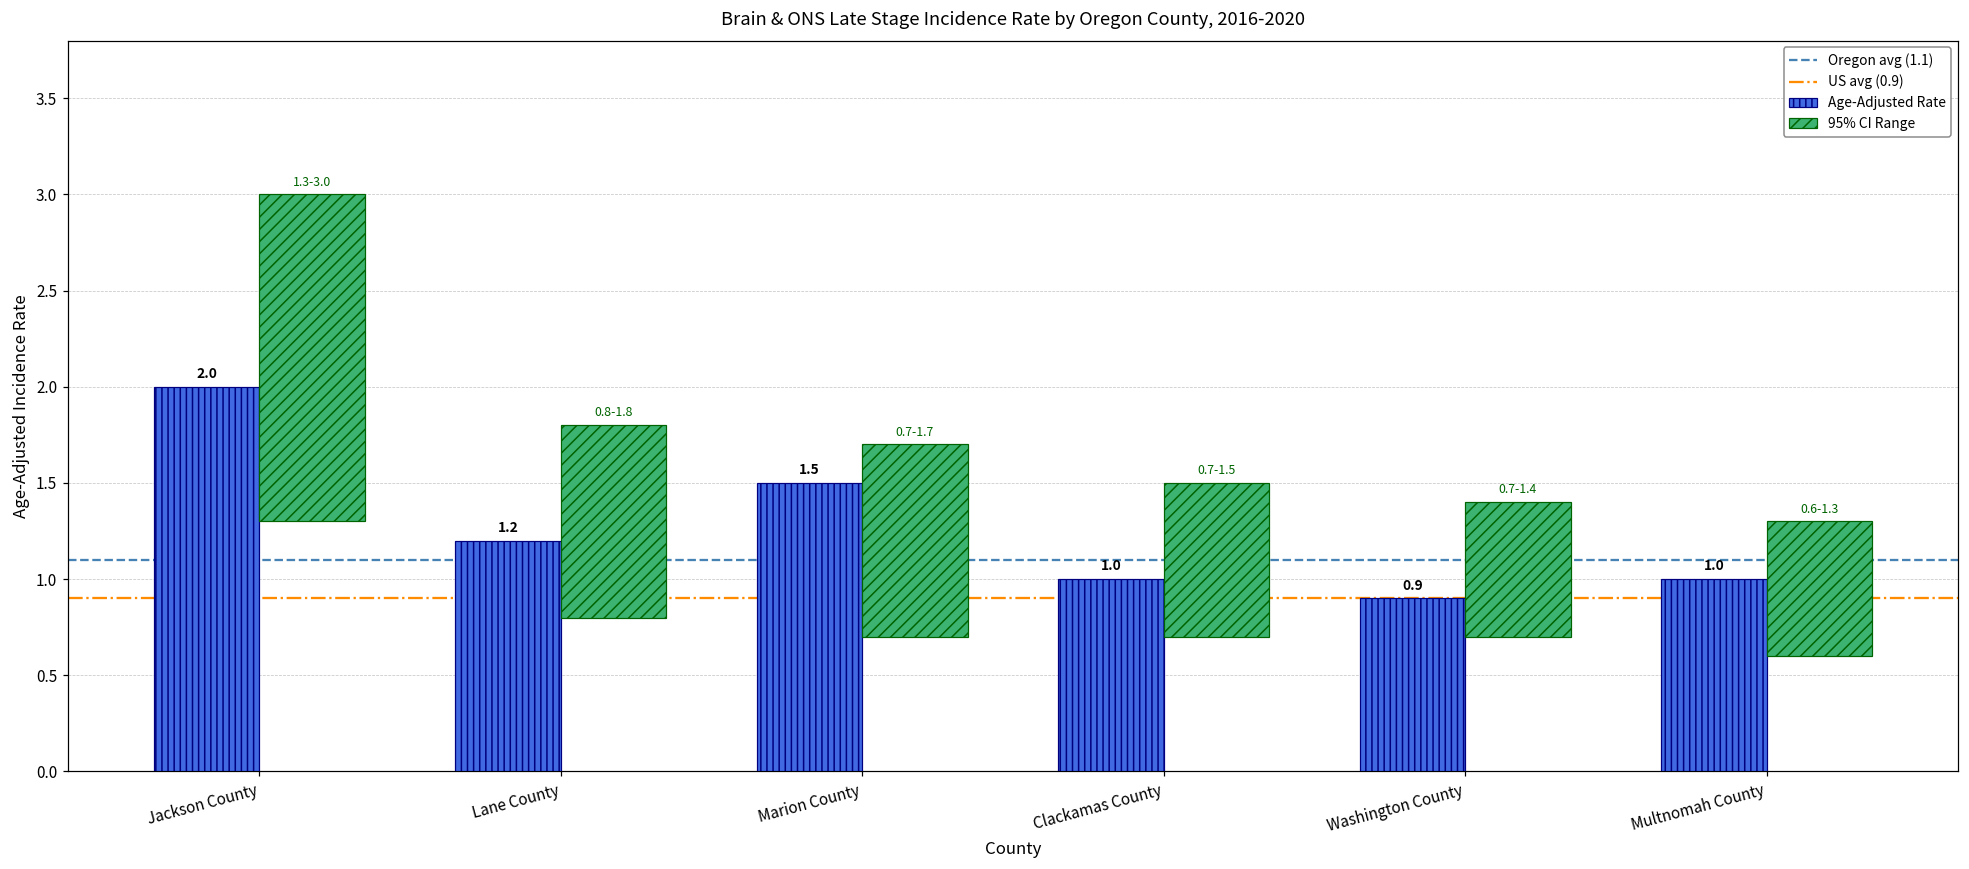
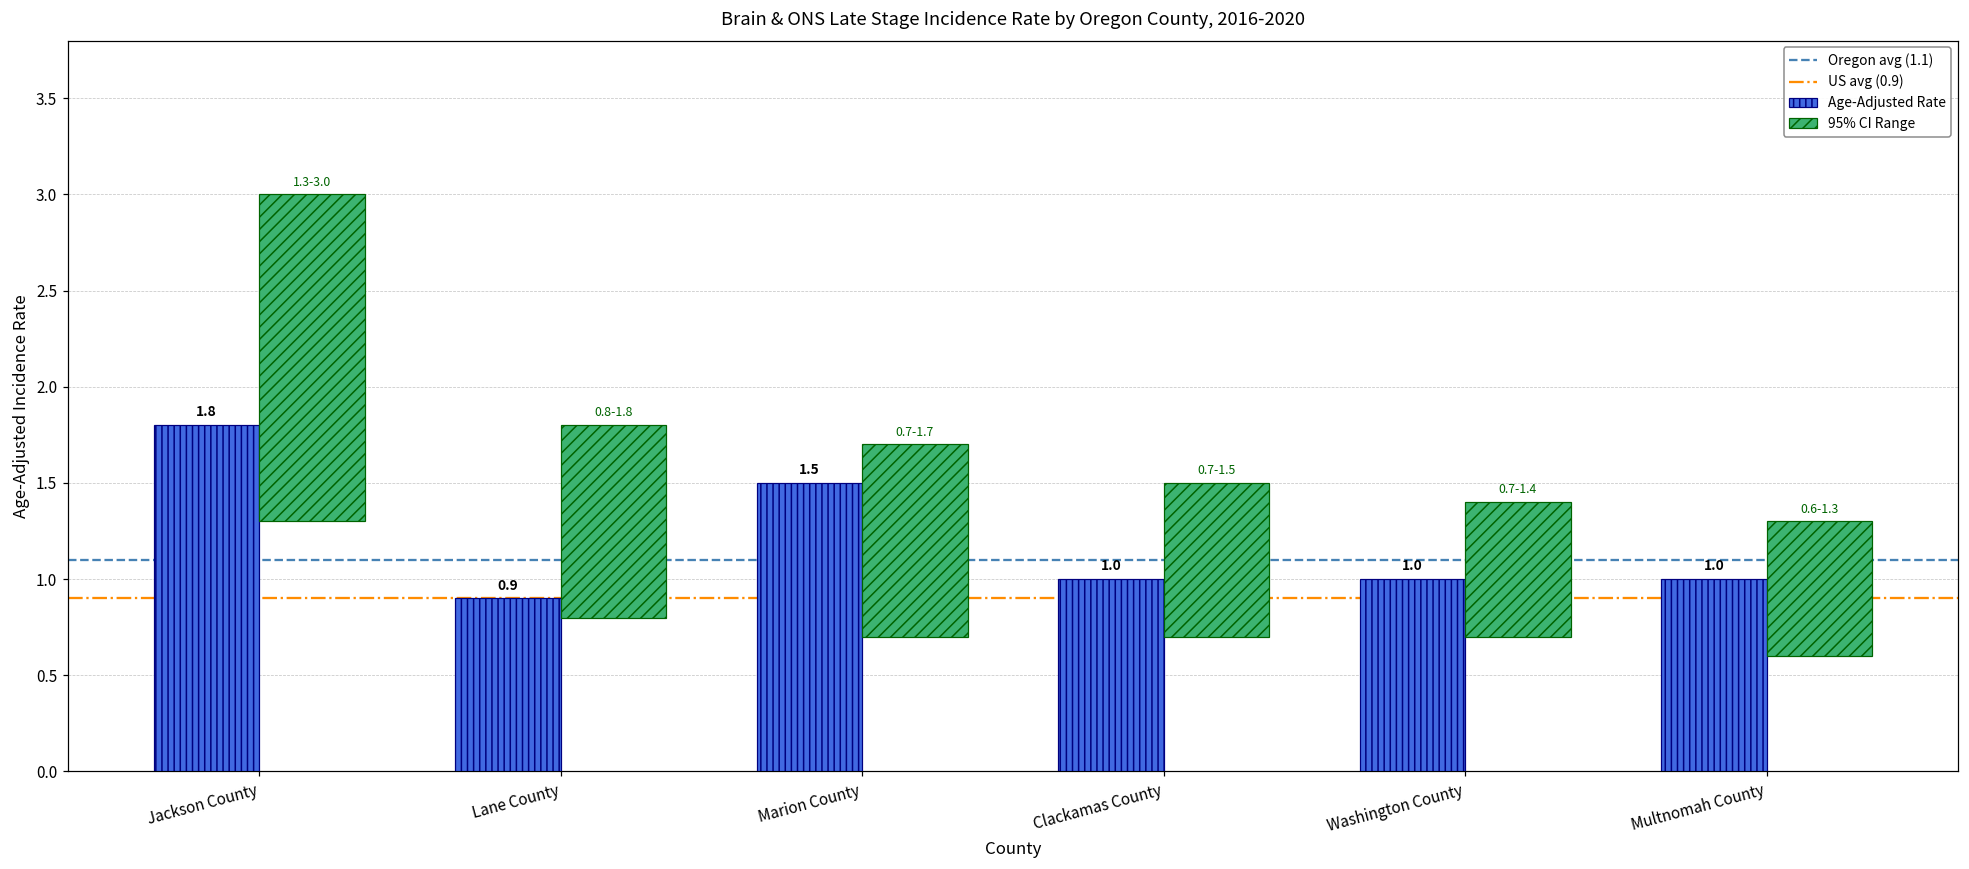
Age-Adjusted Rate, Jackson County: 2.0 -> 1.8
Age-Adjusted Rate, Lane County: 1.2 -> 0.9
Age-Adjusted Rate, Washington County: 0.9 -> 1.0
